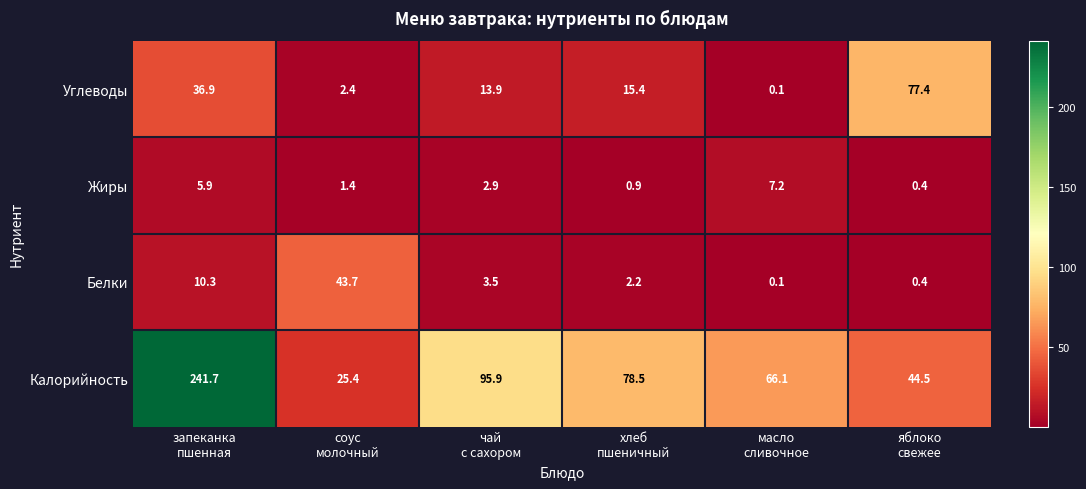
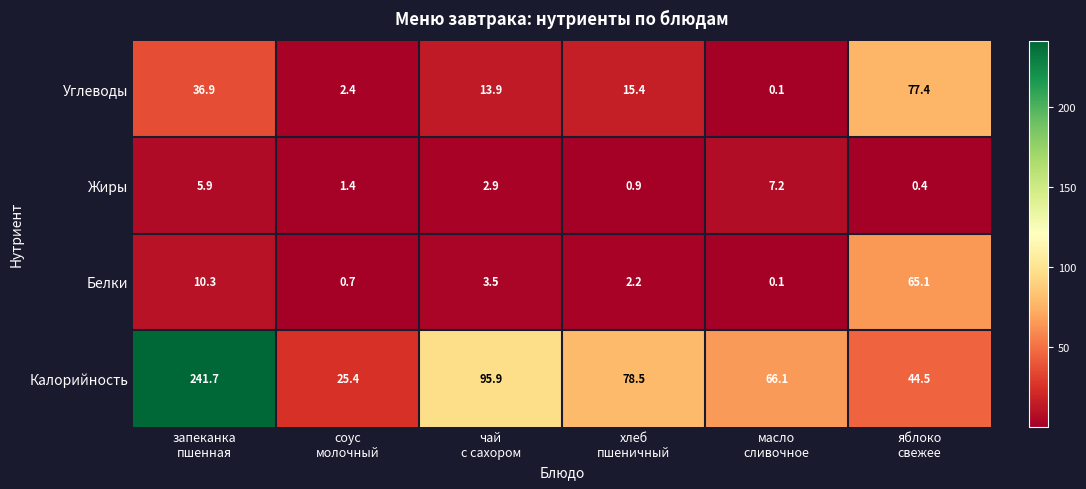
Белки, соус молочный: 43.7 -> 0.7
Белки, яблоко свежее: 0.4 -> 65.1
